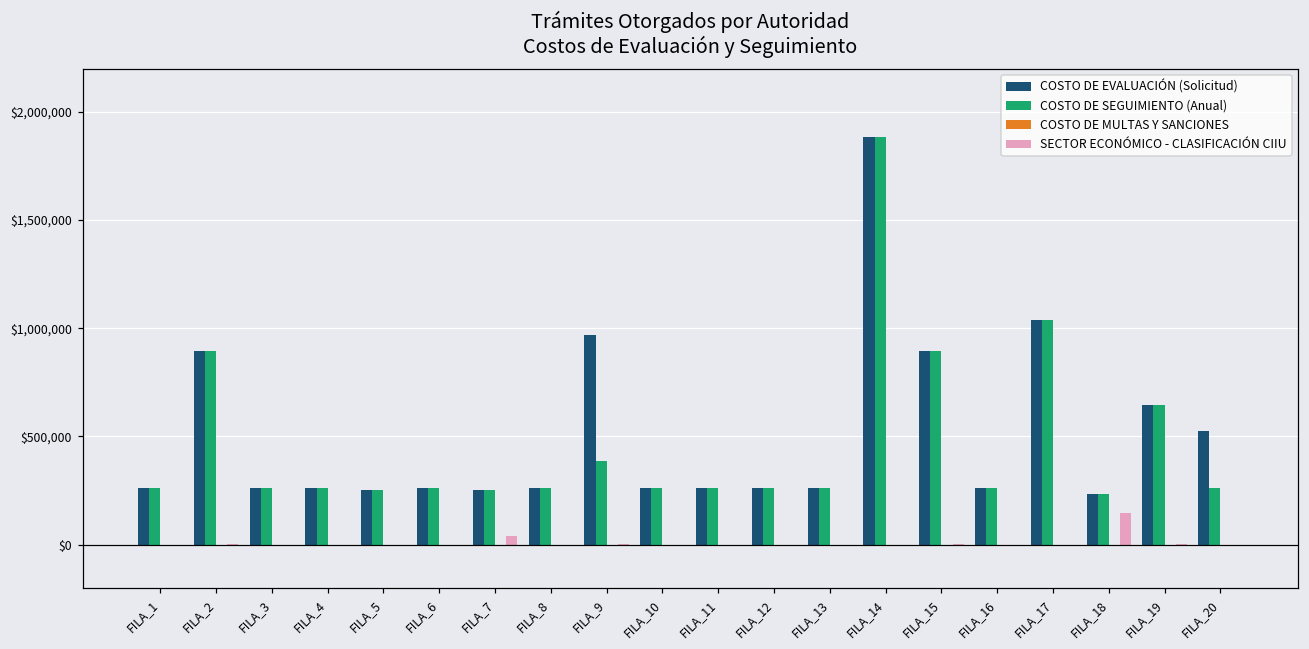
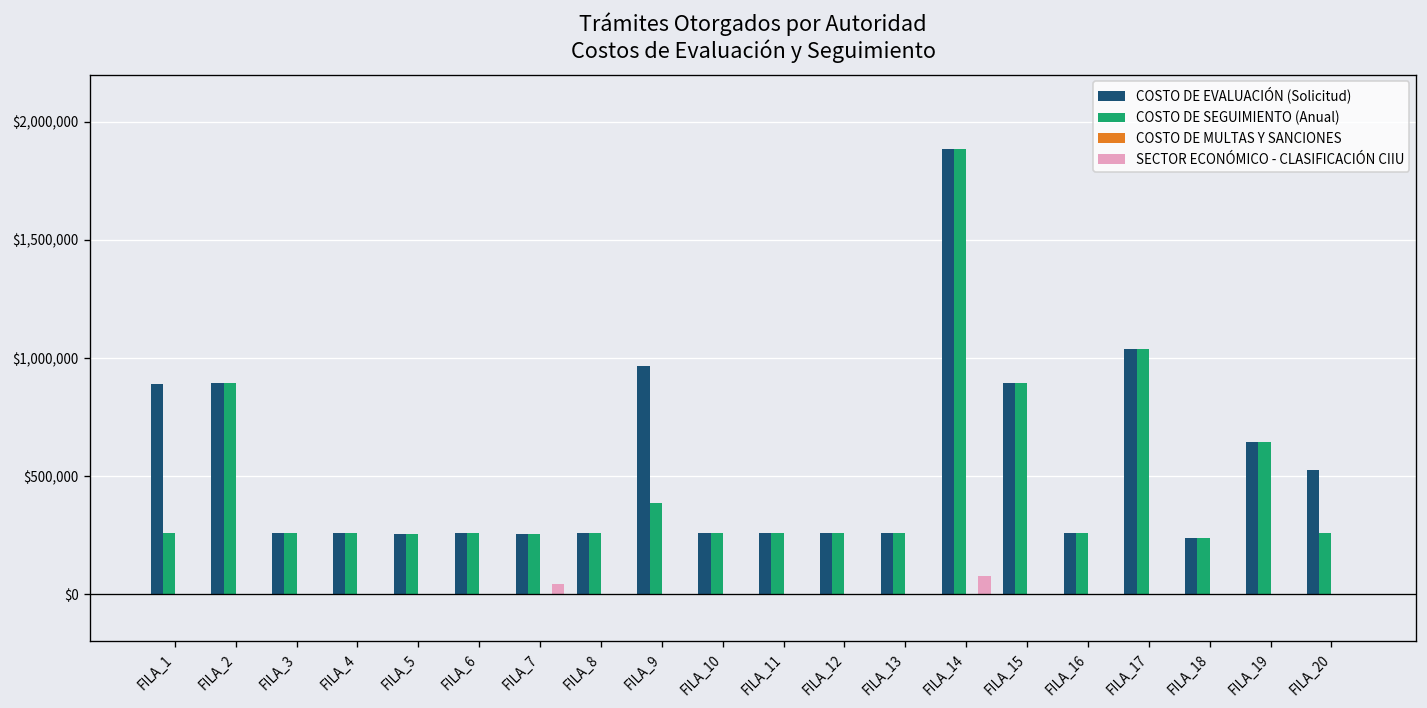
COSTO DE EVALUACIÓN (Solicitud), FILA_1: $260,000 -> $890,000
SECTOR ECONÓMICO - CLASIFICACIÓN CIIU, FILA_14: $0 -> $80,000
SECTOR ECONÓMICO - CLASIFICACIÓN CIIU, FILA_18: $150,000 -> $0
